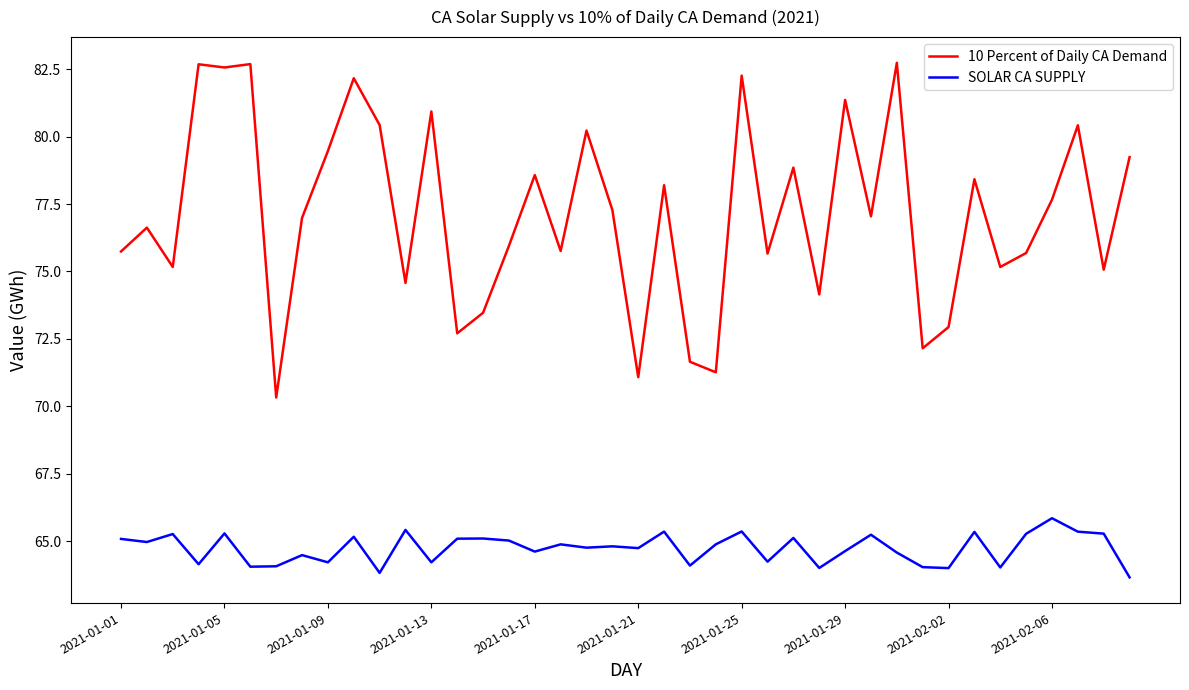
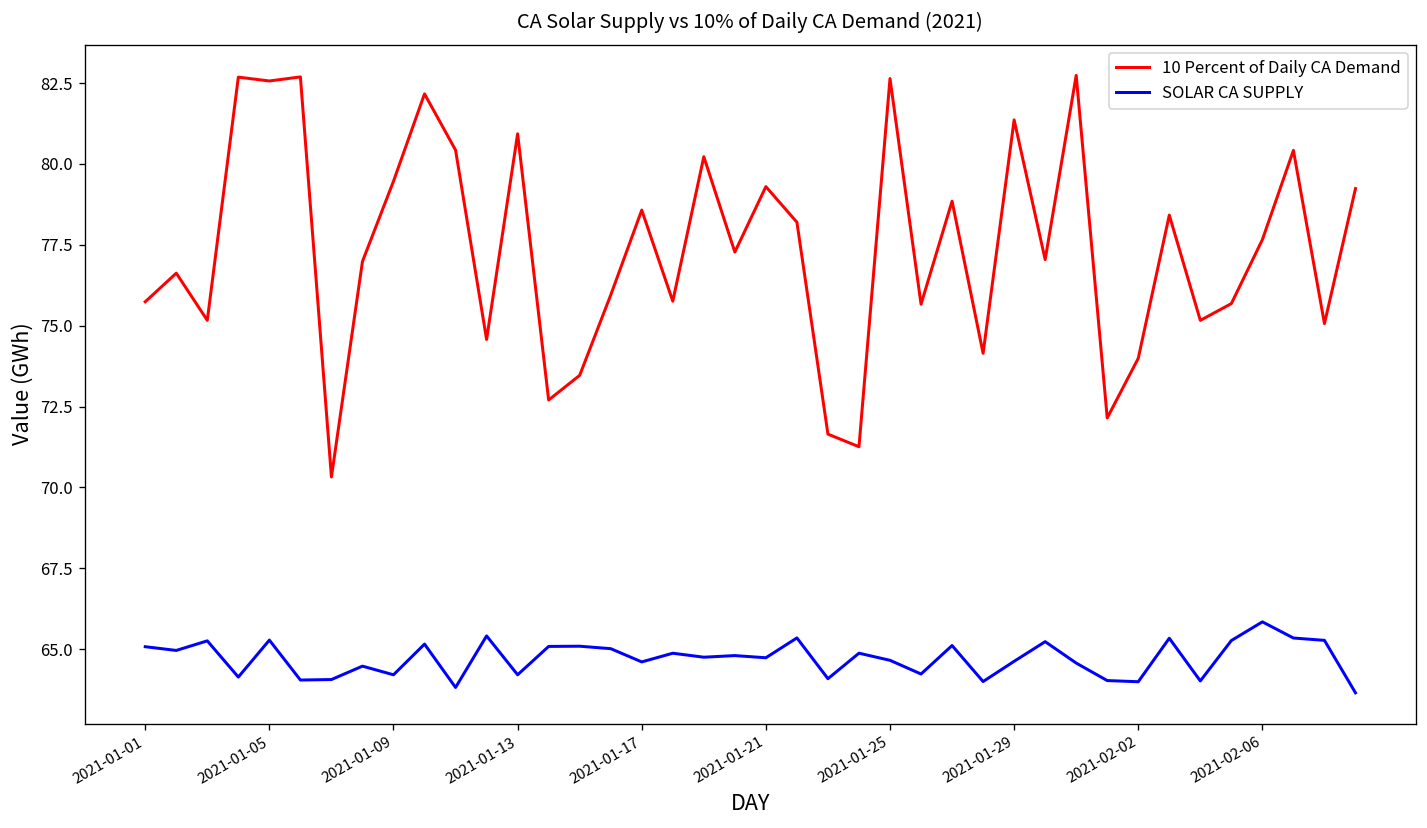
10 Percent of Daily CA Demand, 2021-01-21: 71.1 -> 79.3
10 Percent of Daily CA Demand, 2021-01-25: 82.3 -> 82.6
SOLAR CA SUPPLY, 2021-01-25: 65.4 -> 64.7
10 Percent of Daily CA Demand, 2021-02-02: 72.9 -> 74.0
